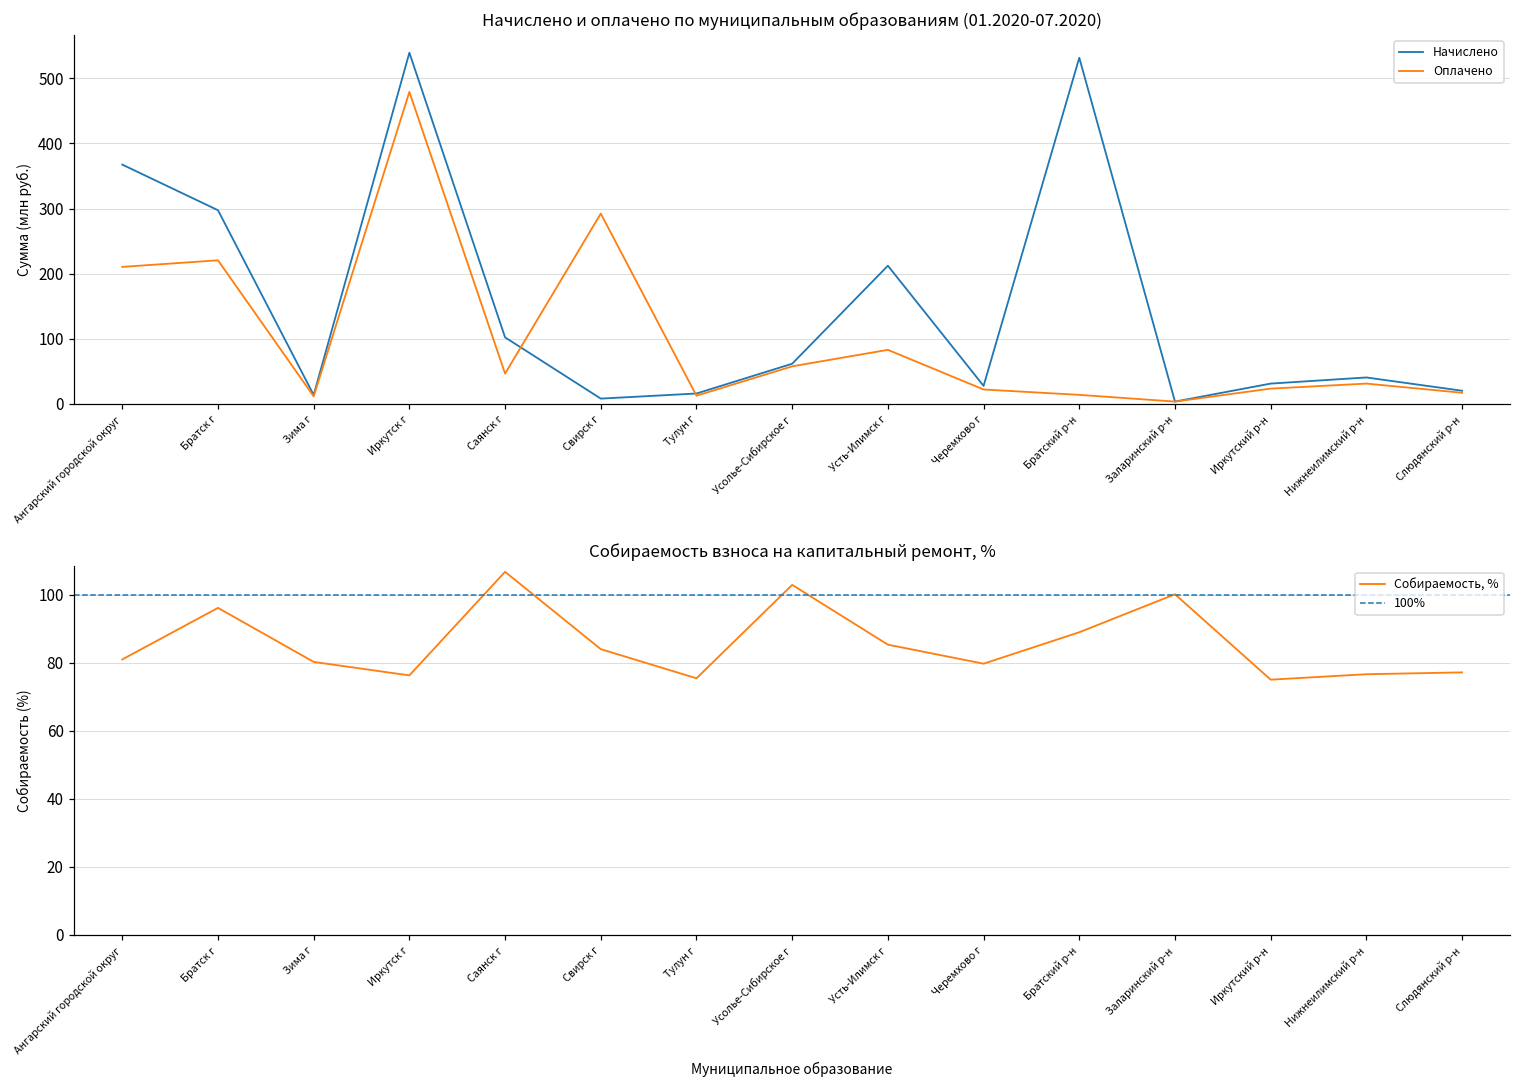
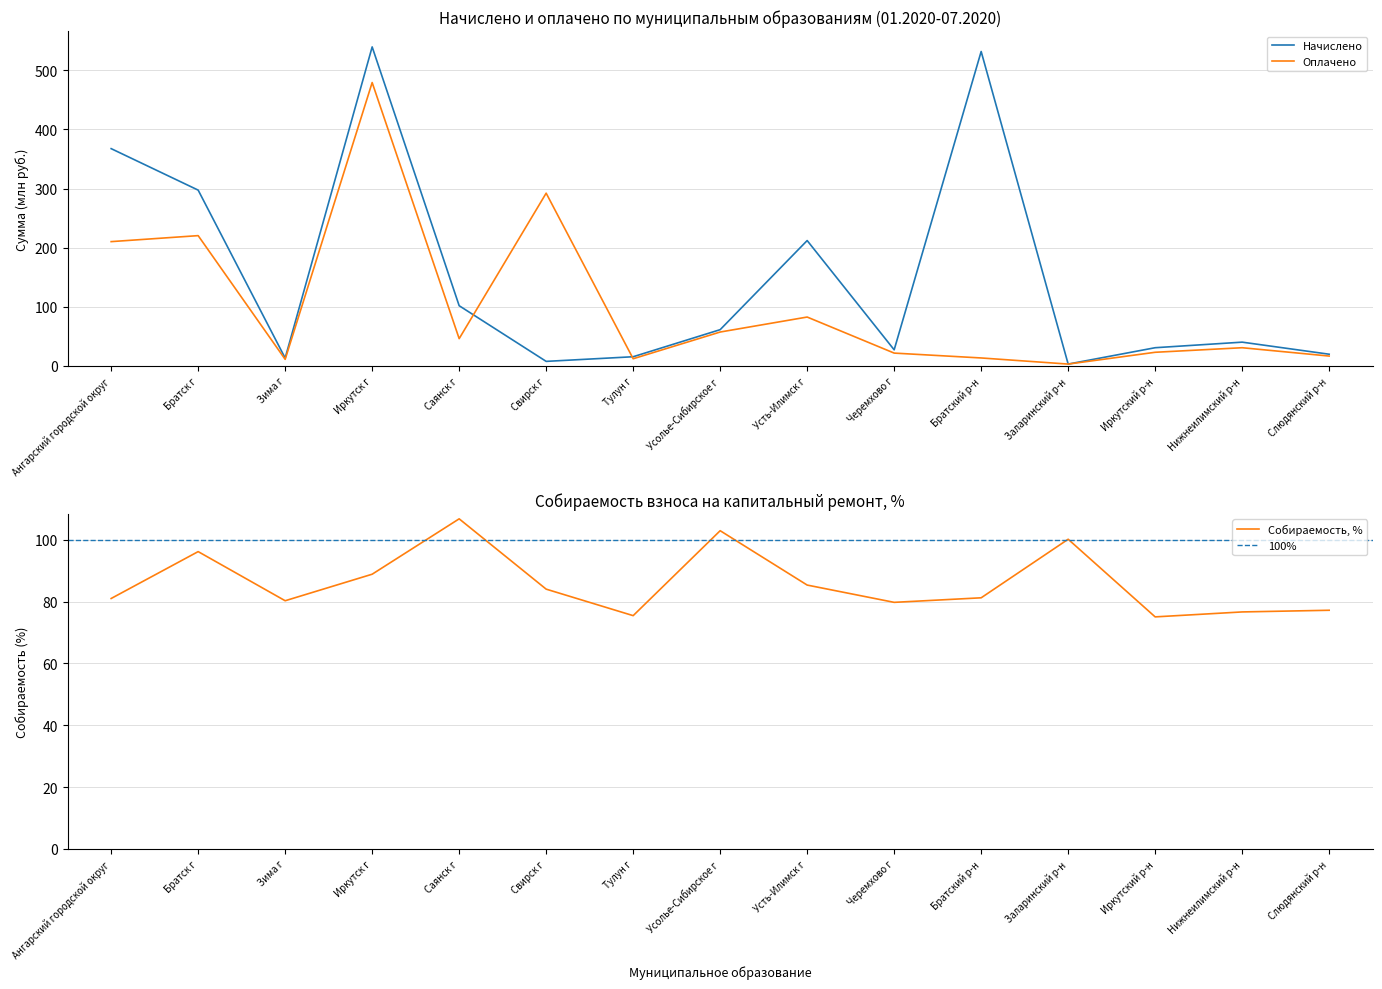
Собираемость взноса на капитальный ремонт, %, Иркутск г: 76 -> 89
Собираемость взноса на капитальный ремонт, %, Братский р-н: 89 -> 81
